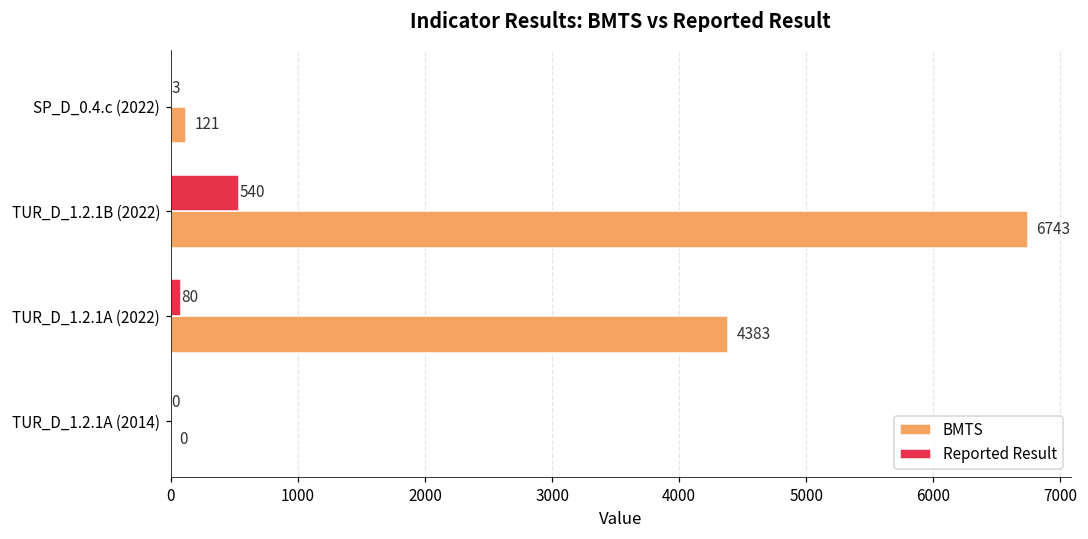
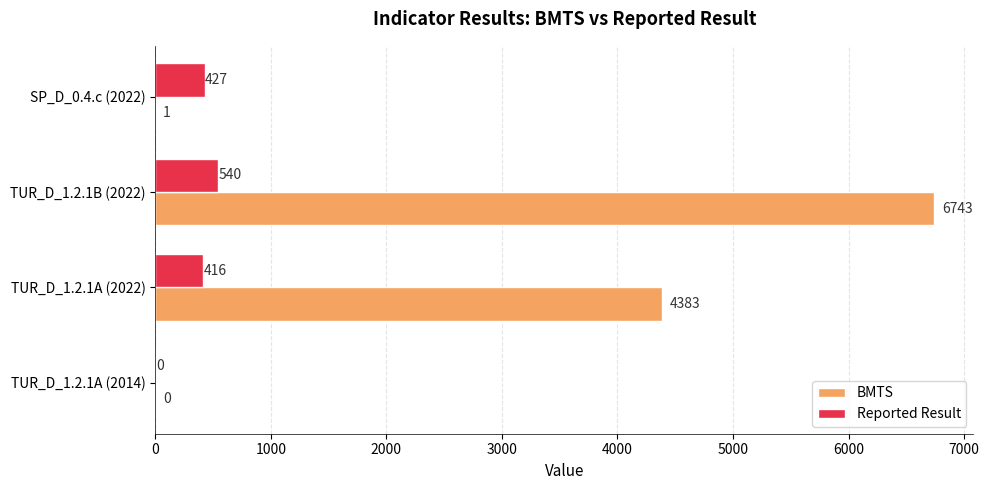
Reported Result, SP_D_0.4.c (2022): 3 -> 427
BMTS, SP_D_0.4.c (2022): 121 -> 1
Reported Result, TUR_D_1.2.1A (2022): 80 -> 416
